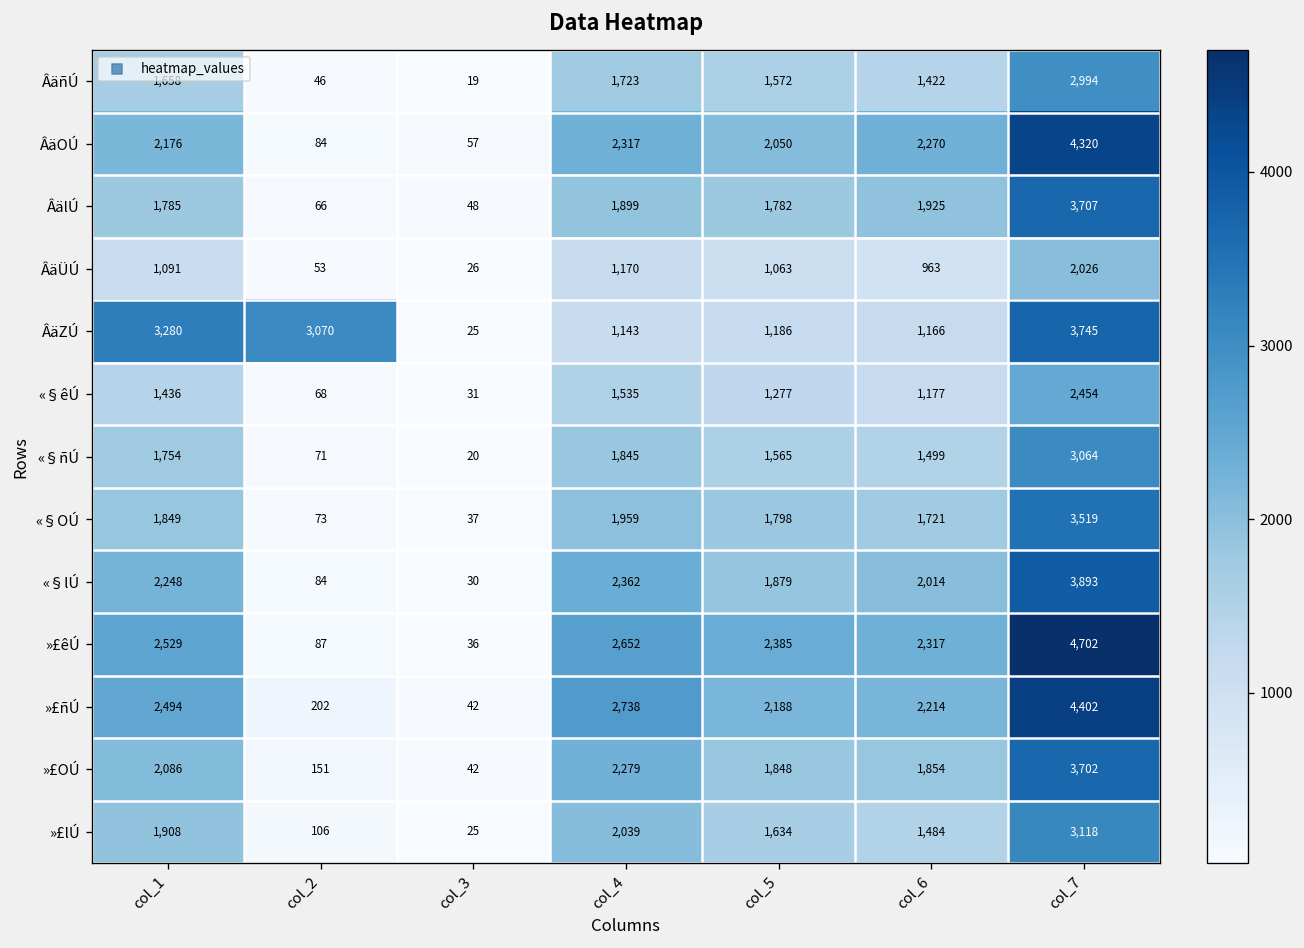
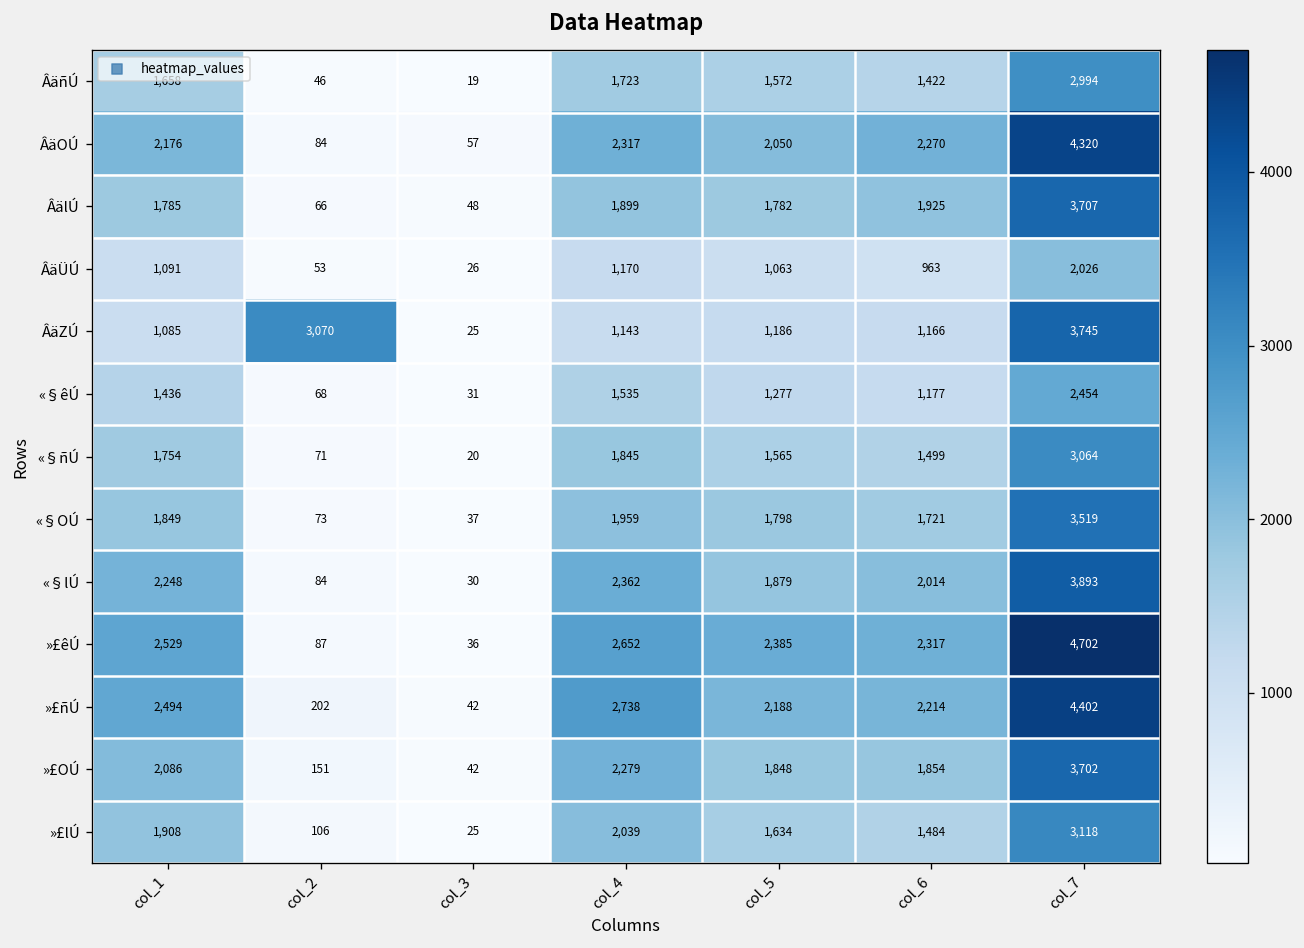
ÂäZÚ, col_1: 3,280 -> 1,085
